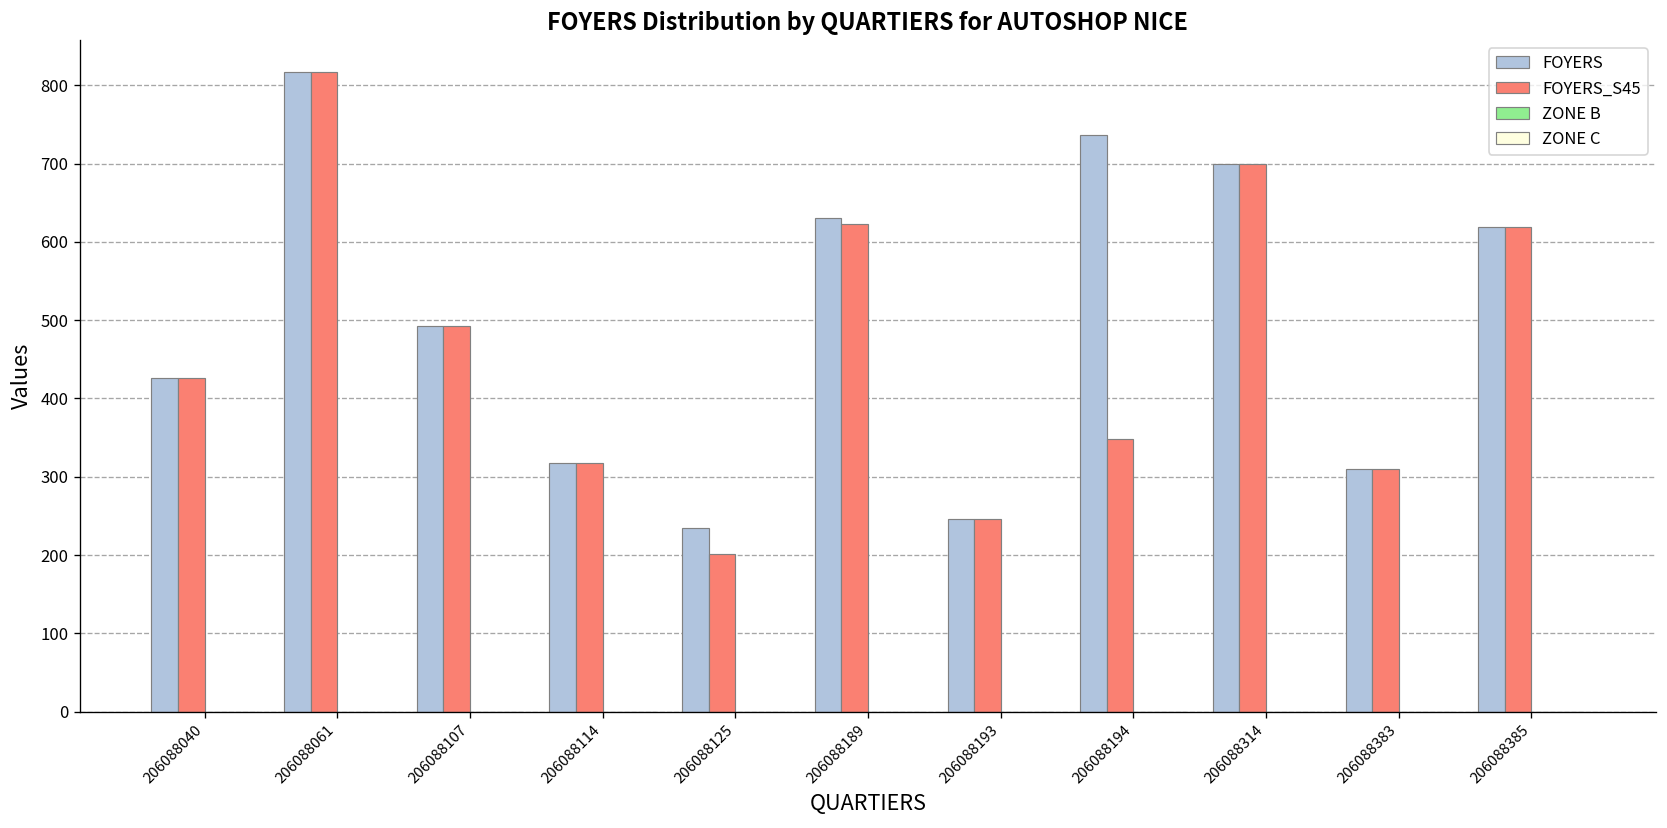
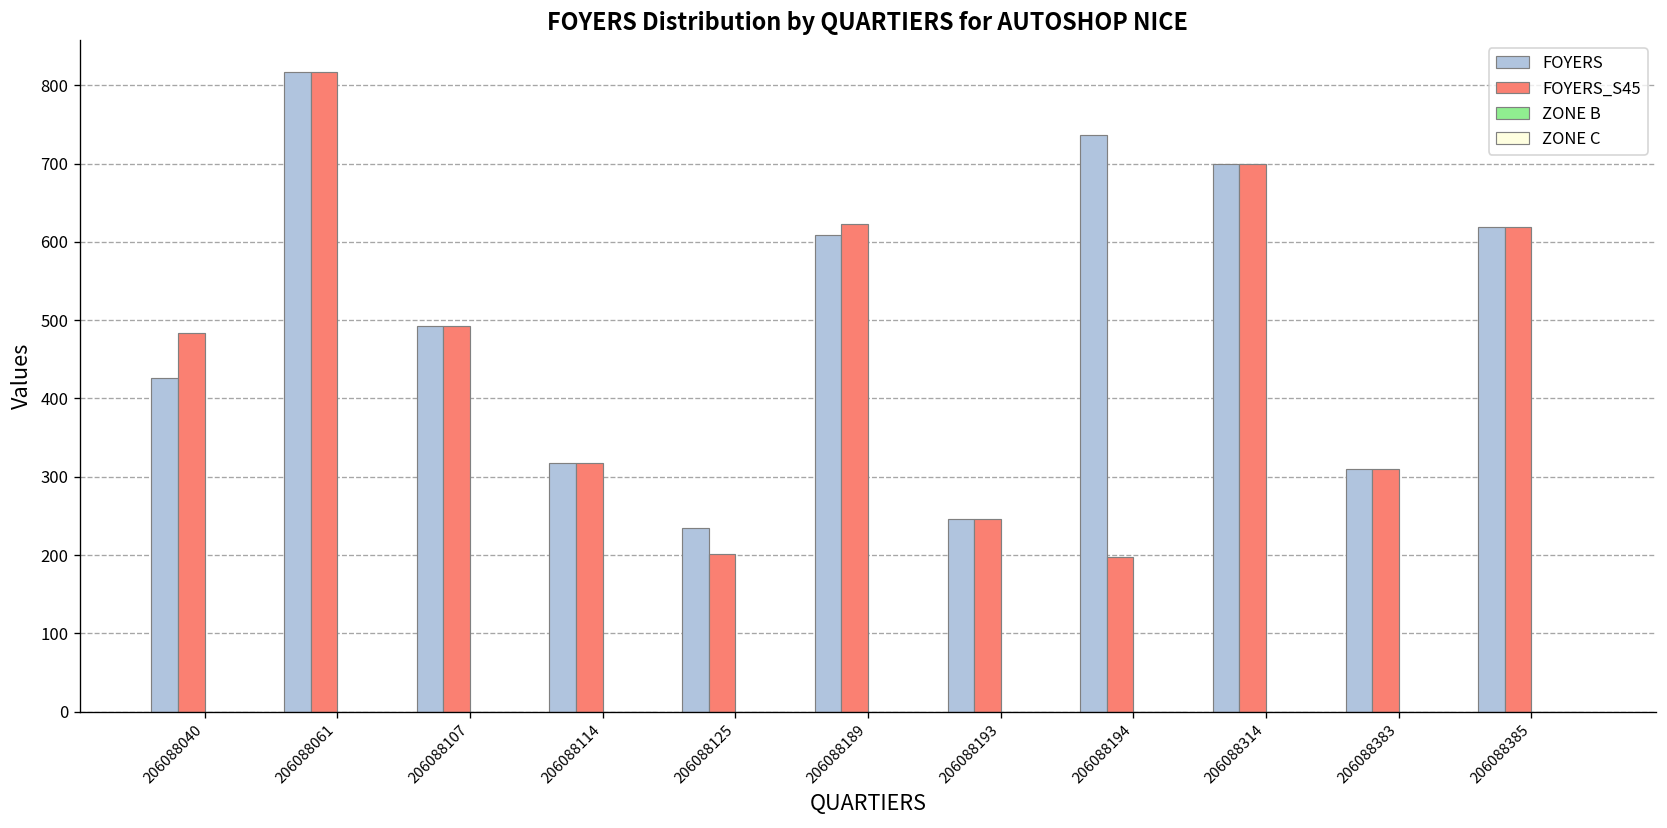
FOYERS_S45, 206088040: 430 -> 480
FOYERS, 206088189: 630 -> 610
FOYERS_S45, 206088194: 350 -> 200
